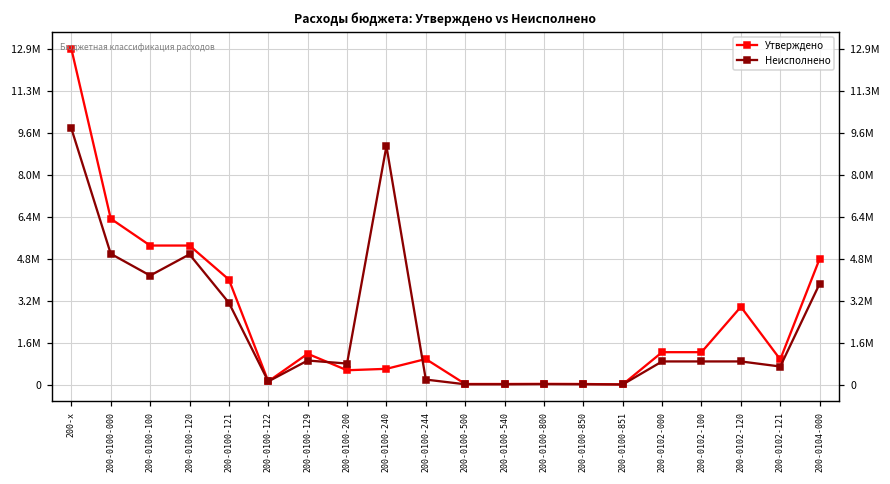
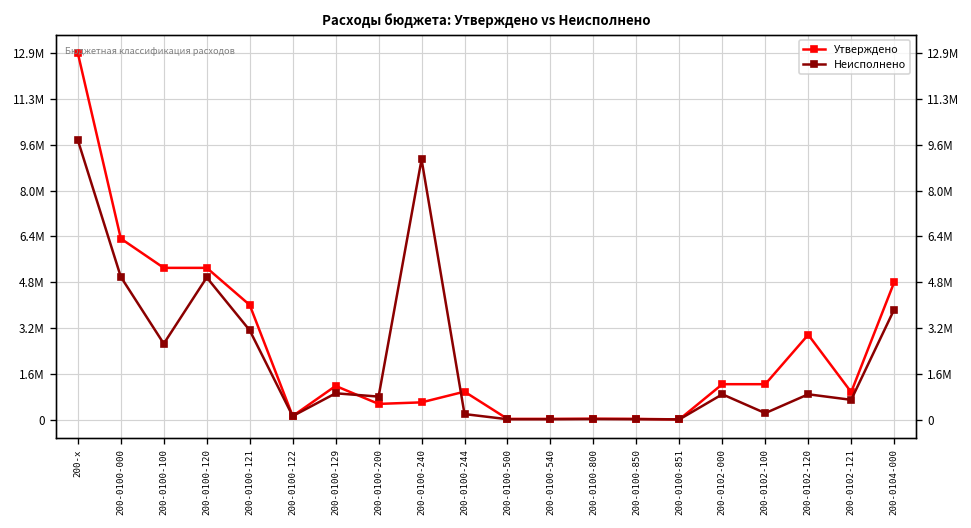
Неисполнено, 200-0100-100: 4200000 -> 2700000
Неисполнено, 200-0102-100: 900000 -> 200000
